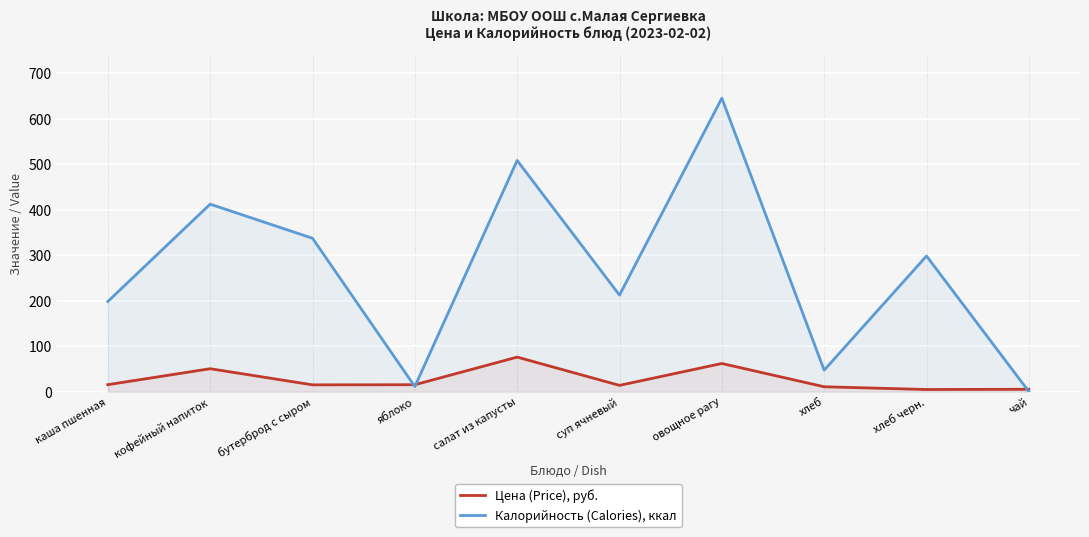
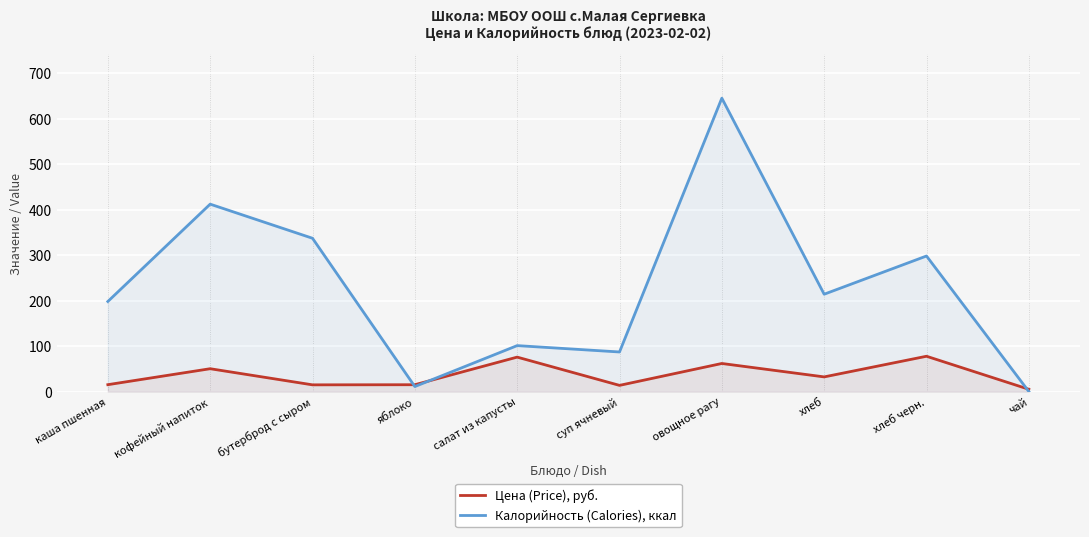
Калорийность (Calories), ккал, салат из капусты: 510 -> 100
Калорийность (Calories), ккал, суп ячневый: 210 -> 90
Цена (Price), руб., хлеб: 10 -> 30
Калорийность (Calories), ккал, хлеб: 50 -> 210
Цена (Price), руб., хлеб черн.: 0 -> 80
